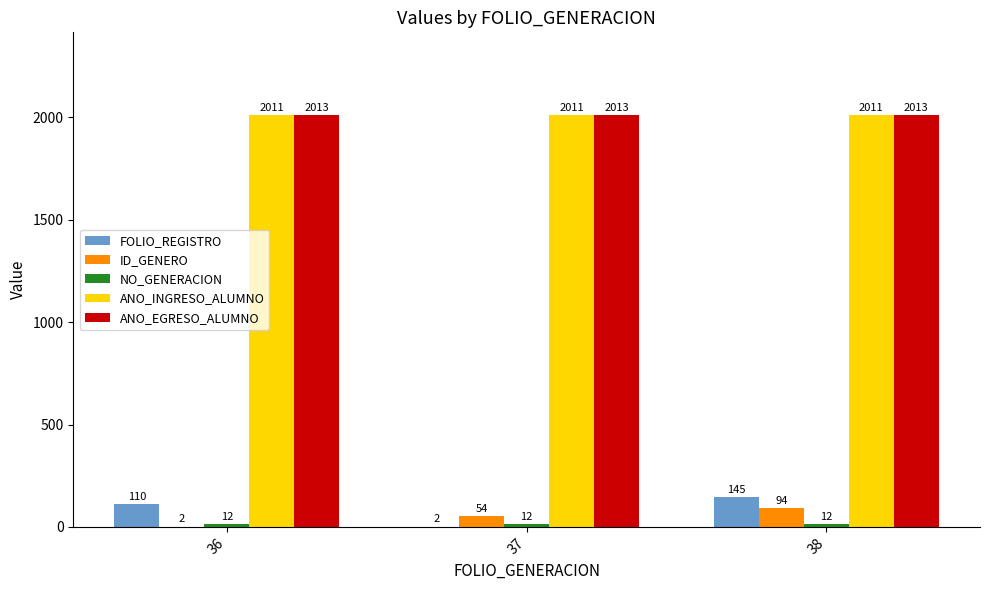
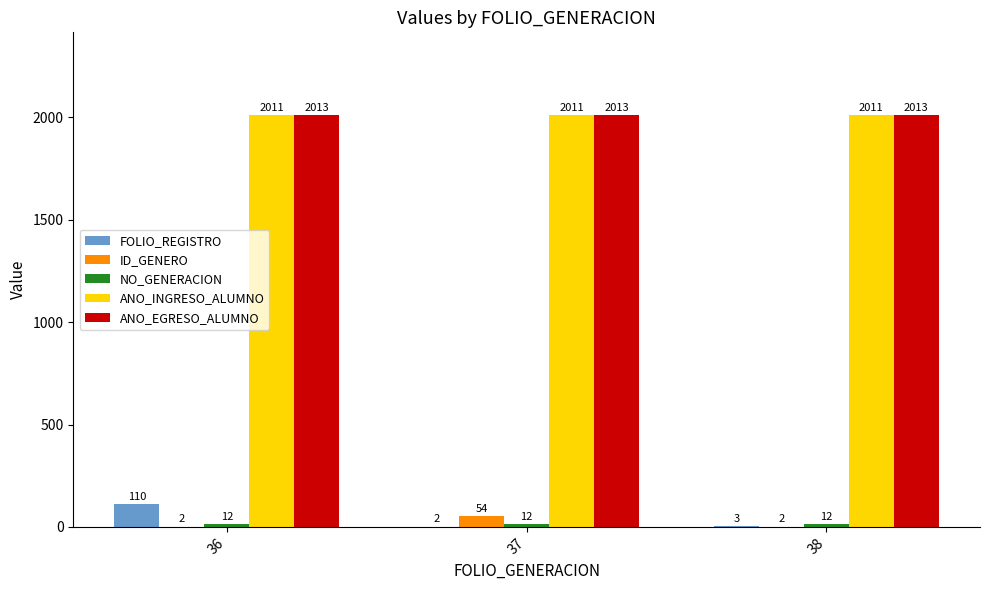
FOLIO_REGISTRO, 38: 145 -> 3
ID_GENERO, 38: 94 -> 2
